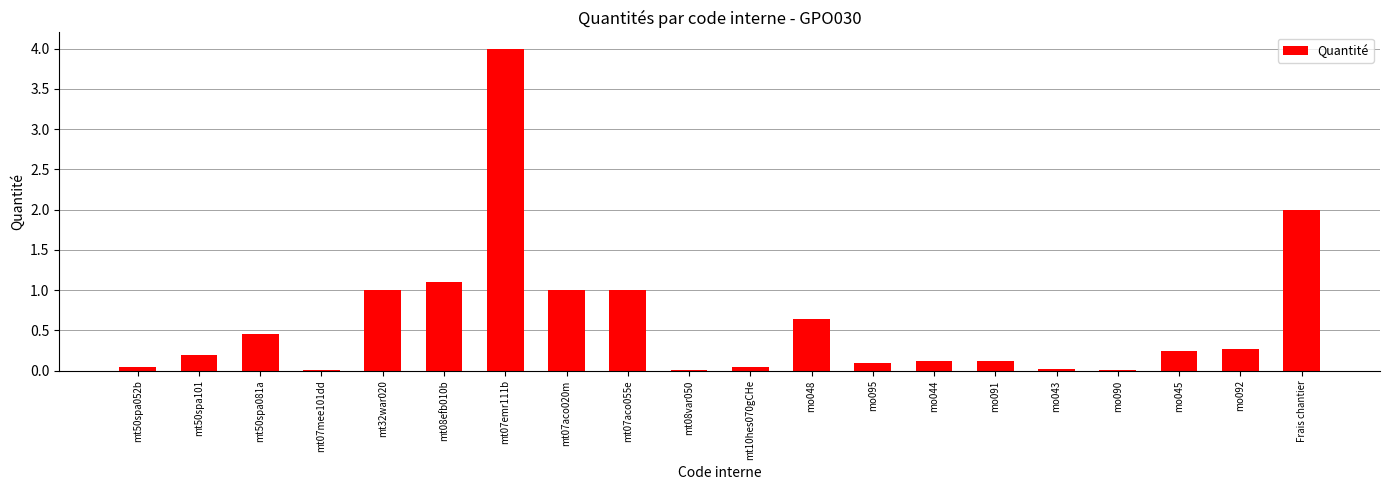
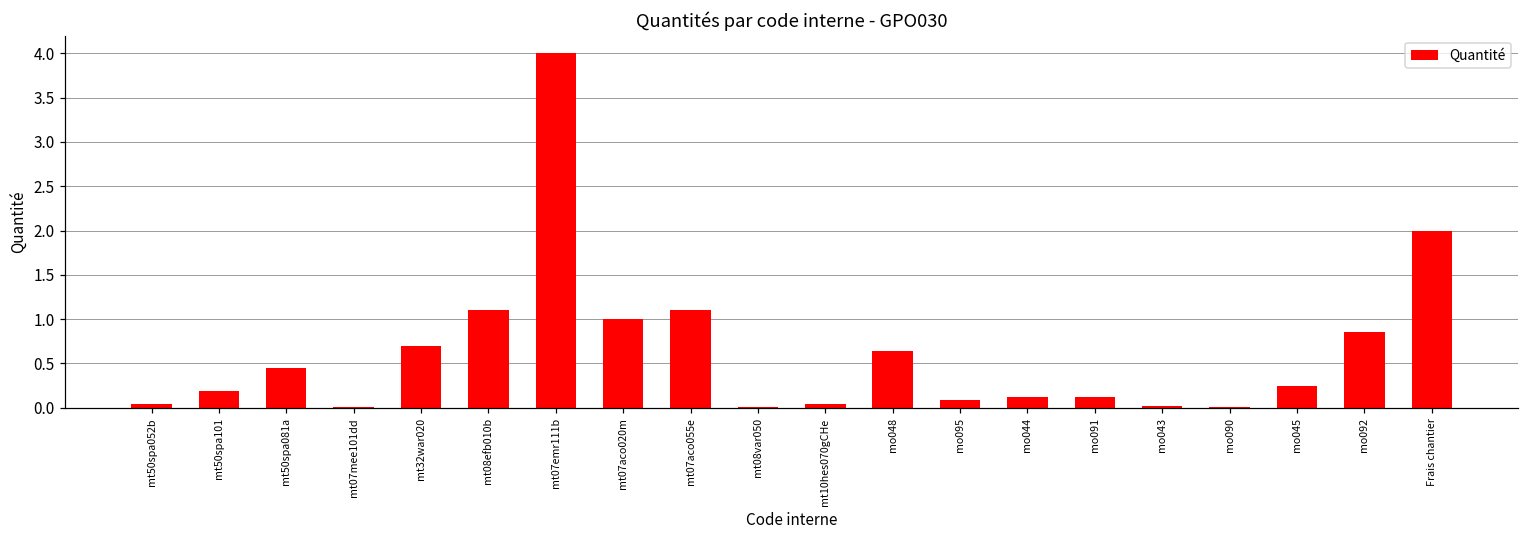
mt32war020: 1.0 -> 0.7
mt07aco055e: 1.0 -> 1.1
mo092: 0.3 -> 0.9
